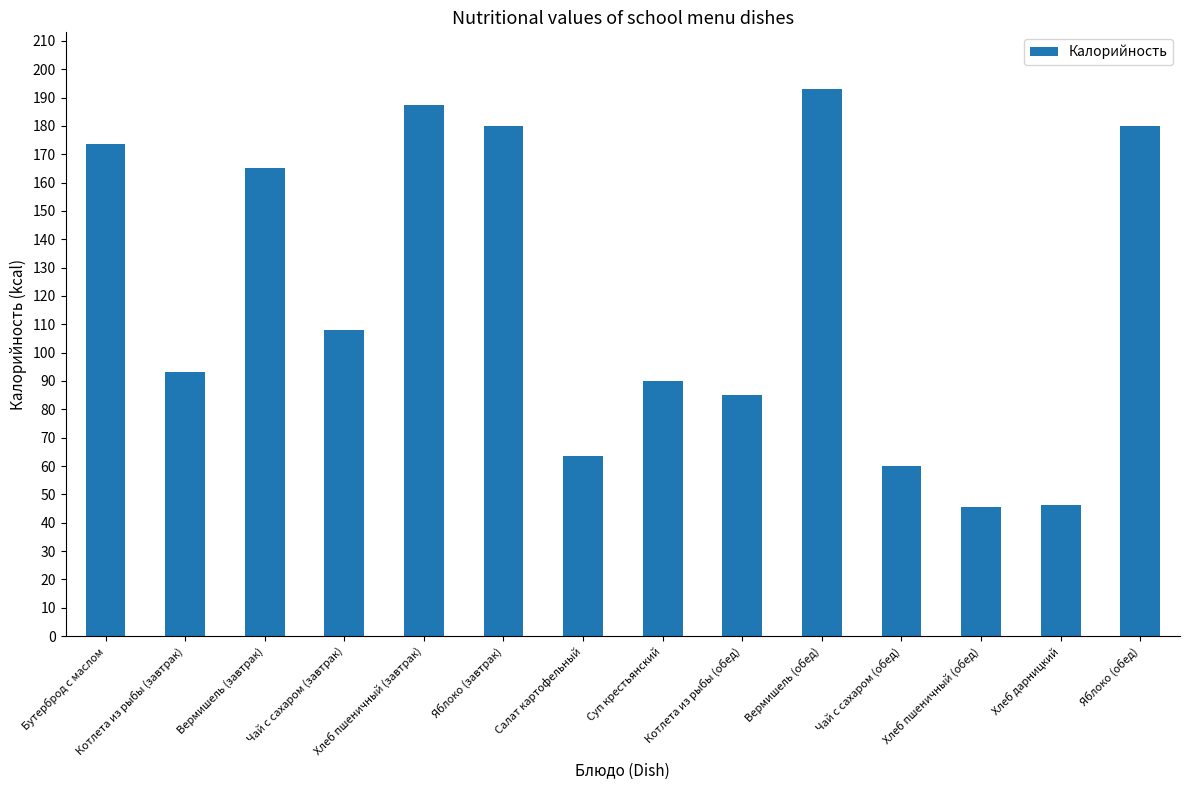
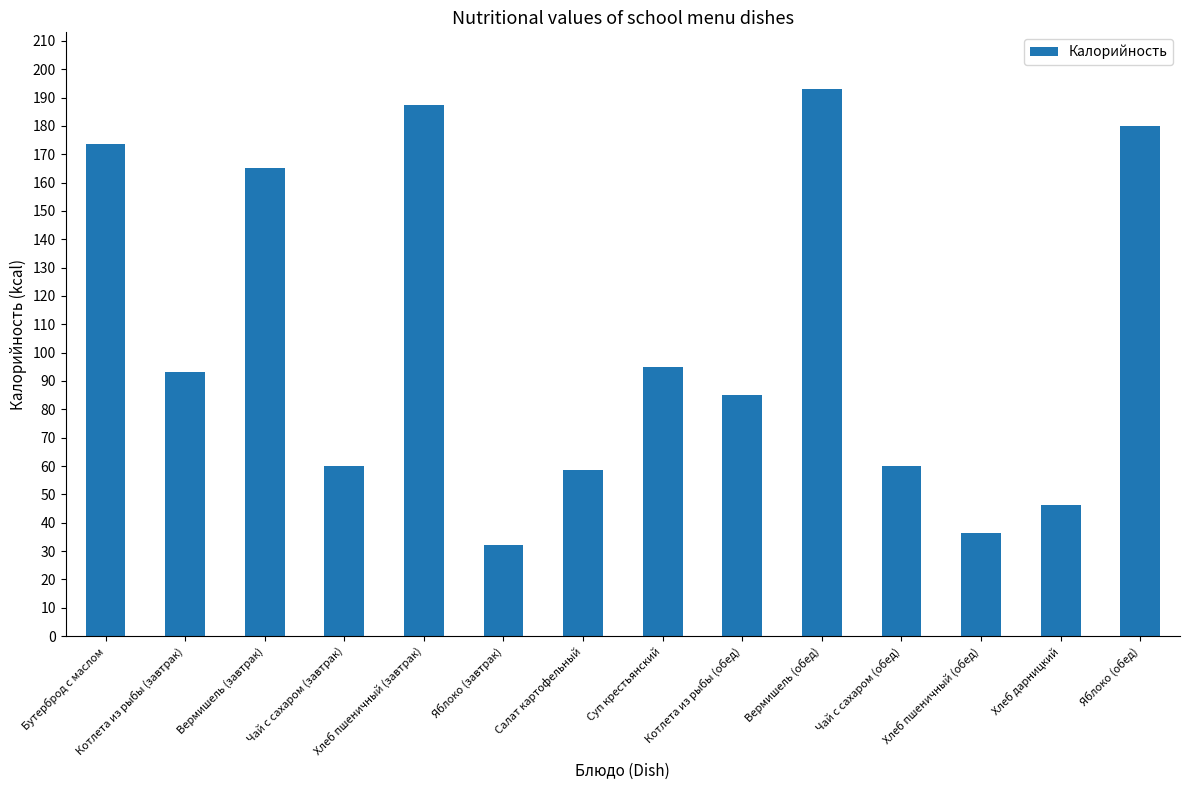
Чай с сахаром (завтрак): 108 -> 60
Яблоко (завтрак): 180 -> 32
Салат картофельный: 63 -> 59
Суп крестьянский: 90 -> 95
Хлеб пшеничный (обед): 46 -> 36
